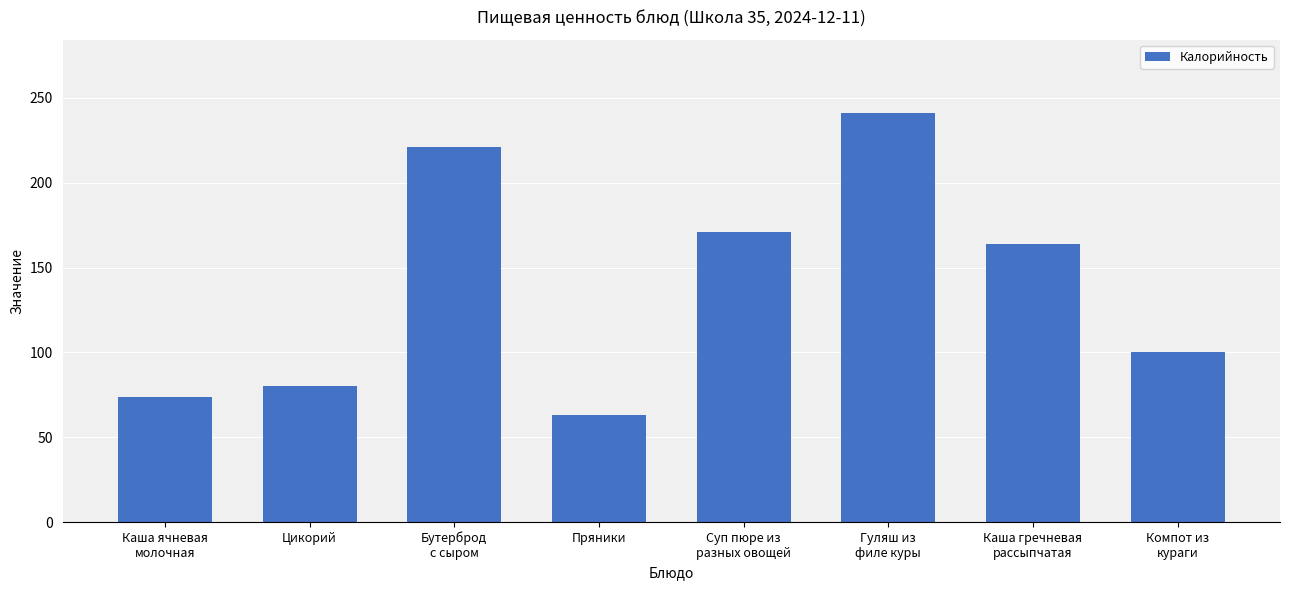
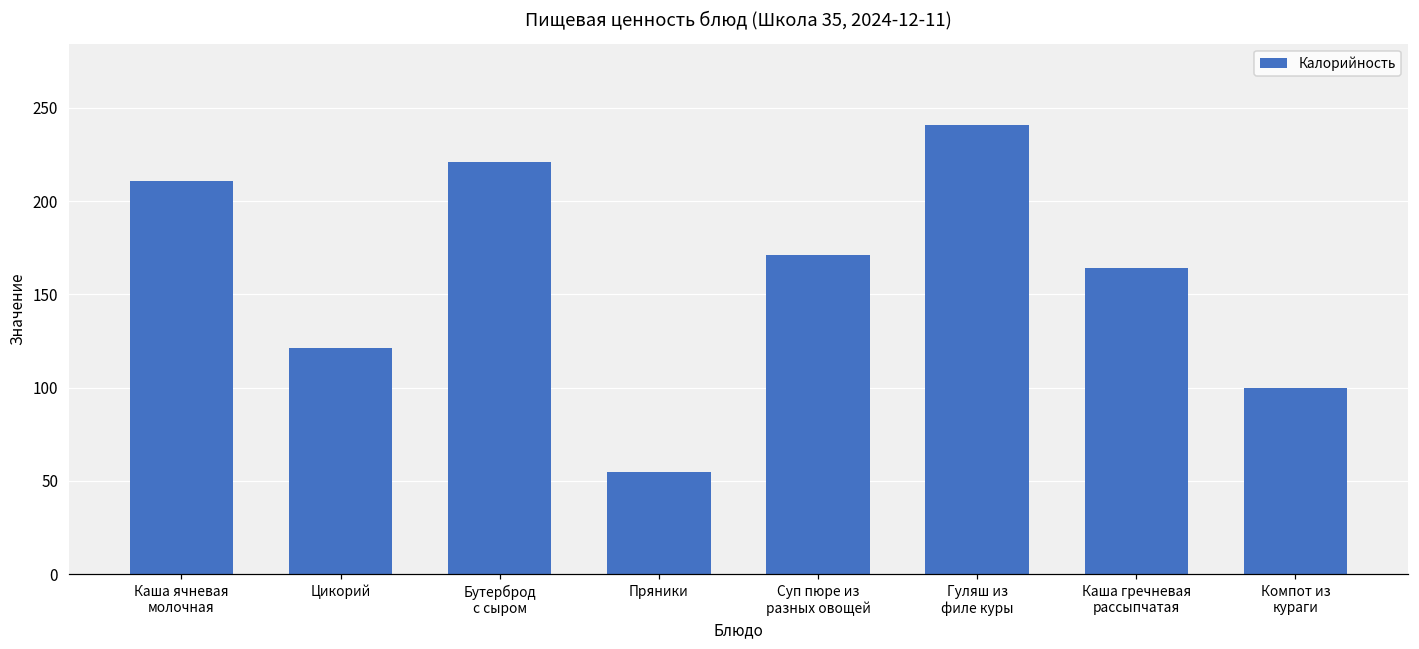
Каша ячневая молочная: 74 -> 211
Цикорий: 80 -> 121
Пряники: 63 -> 55
